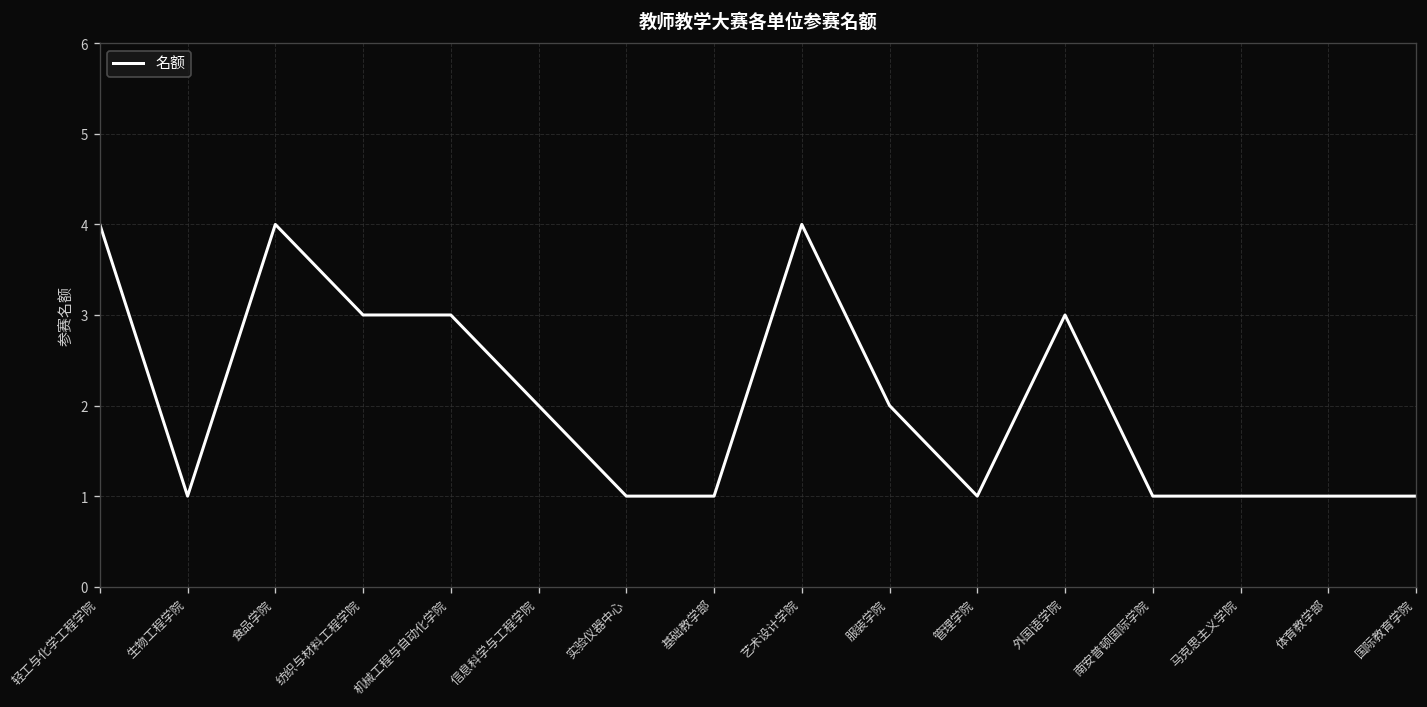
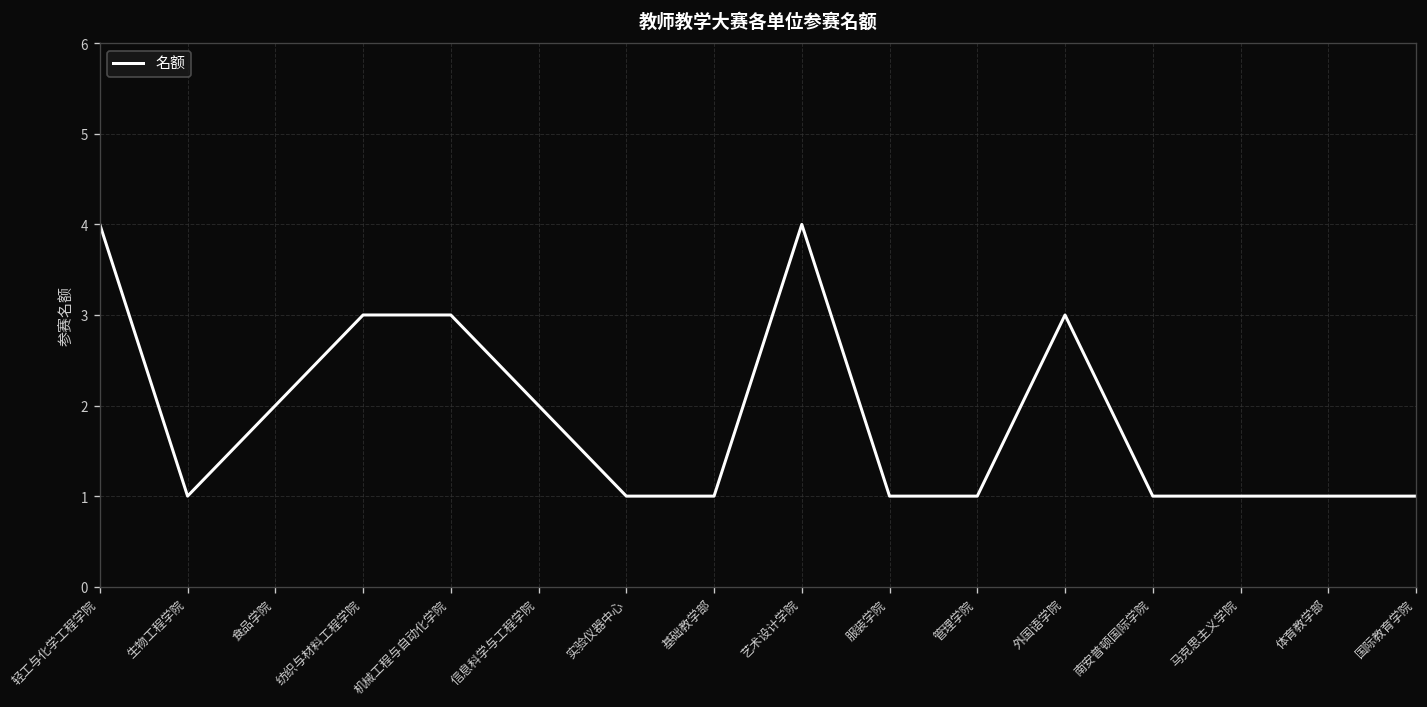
食品学院: 4 -> 2
服装学院: 2 -> 1
